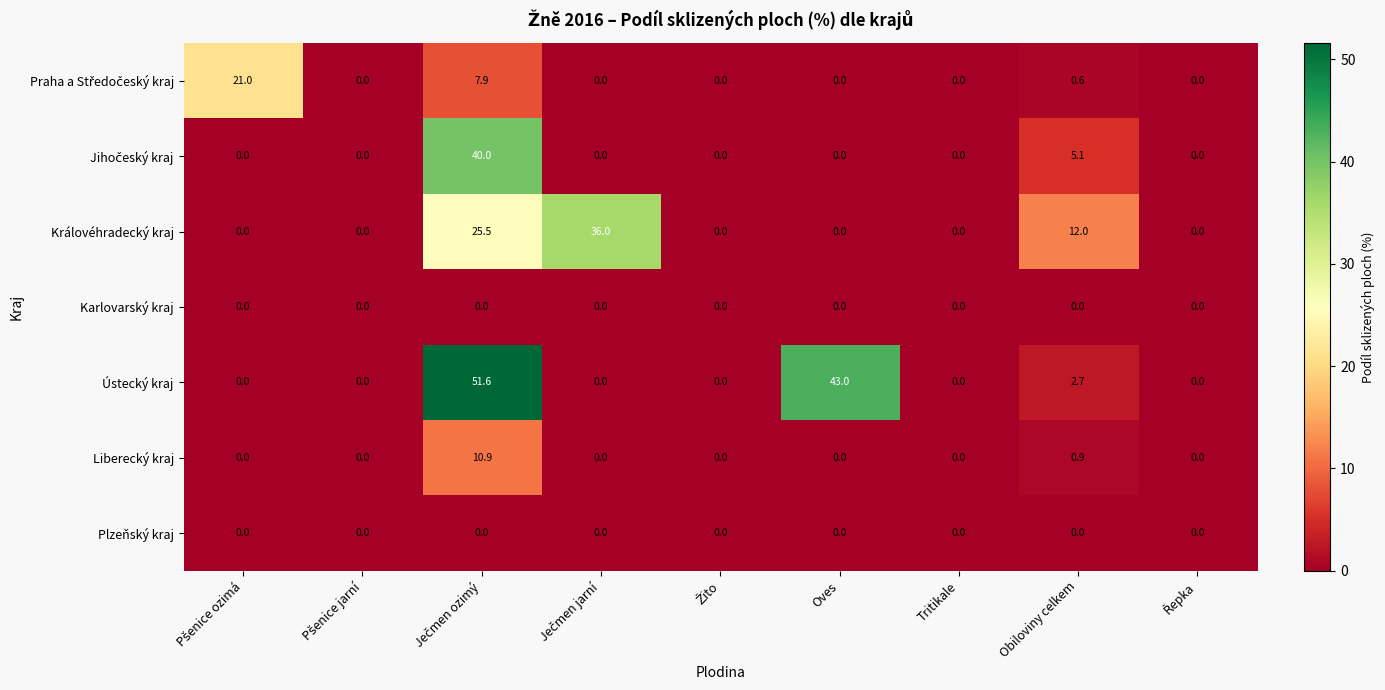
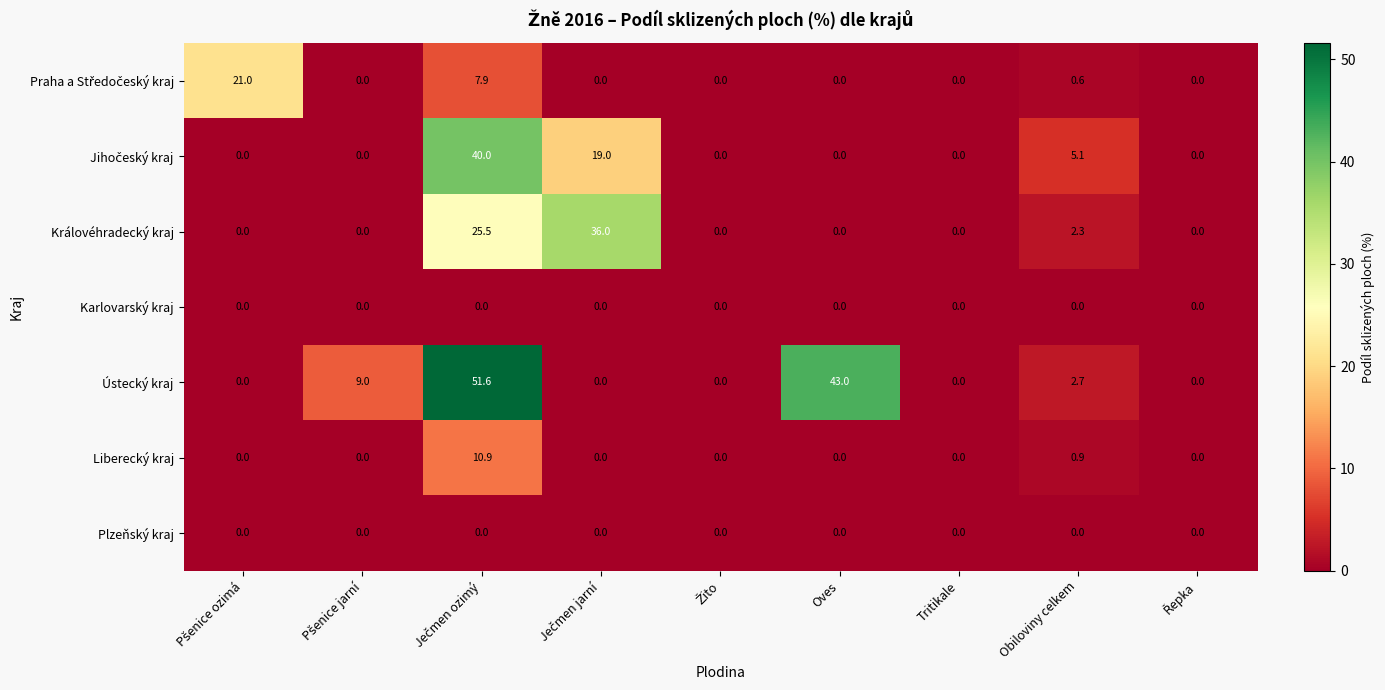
Jihočeský kraj, Ječmen jarní: 0.0 -> 19.0
Královéhradecký kraj, Obiloviny celkem: 12.0 -> 2.3
Ústecký kraj, Pšenice jarní: 0.0 -> 9.0
